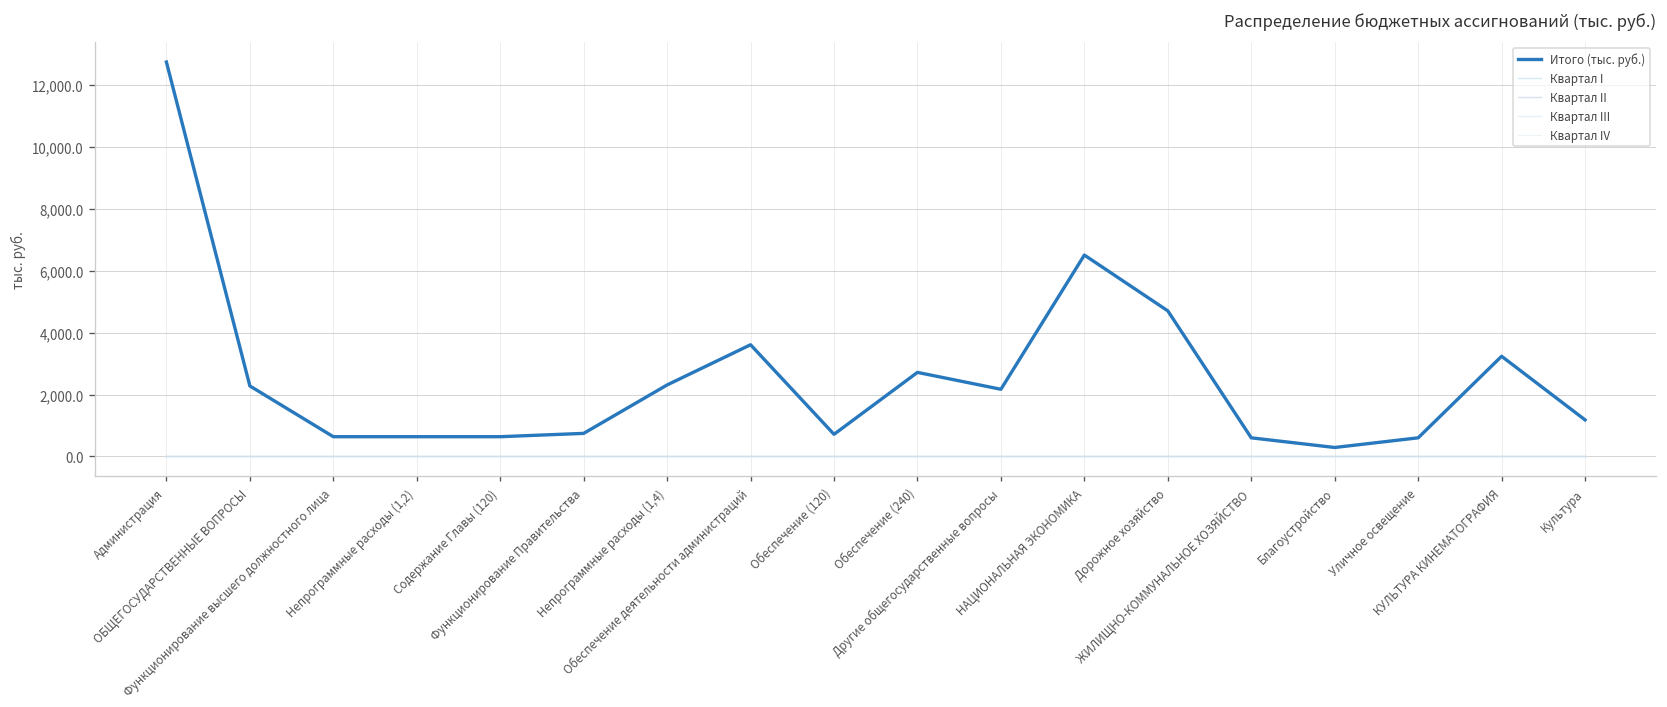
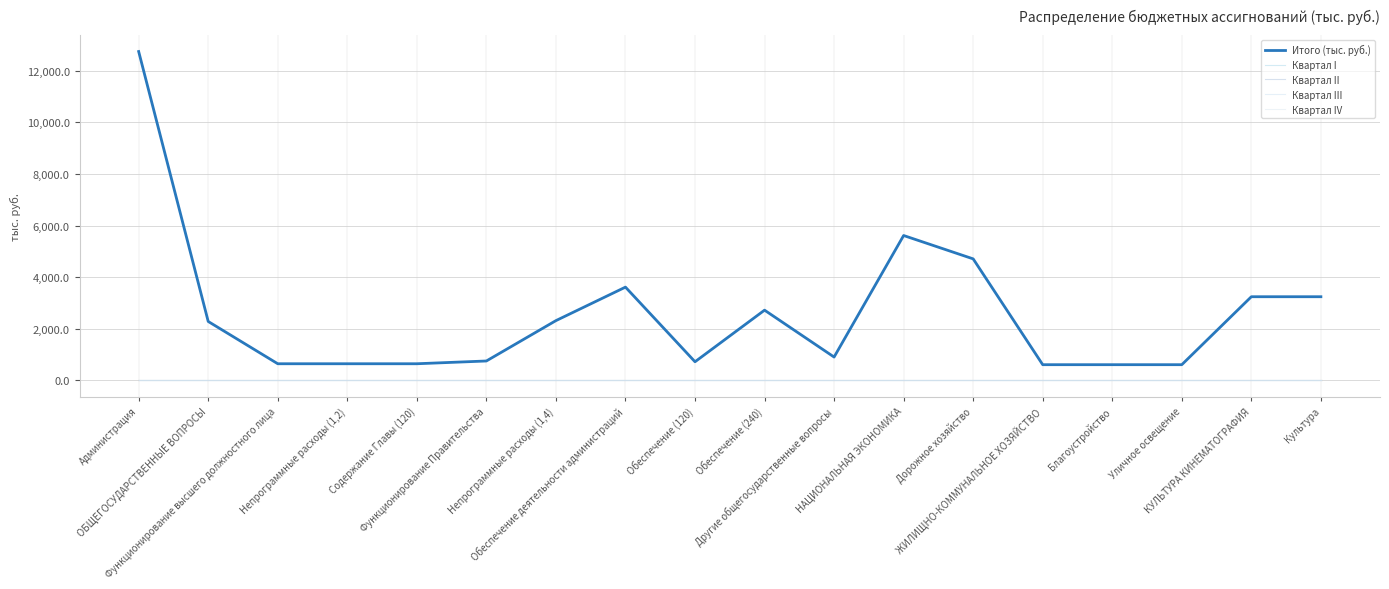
Итого (тыс. руб.), Другие общегосударственные вопросы: 2,200 -> 900
Итого (тыс. руб.), НАЦИОНАЛЬНАЯ ЭКОНОМИКА: 6,500 -> 5,600
Итого (тыс. руб.), Благоустройство: 300 -> 600
Итого (тыс. руб.), Культура: 1,200 -> 3,200
